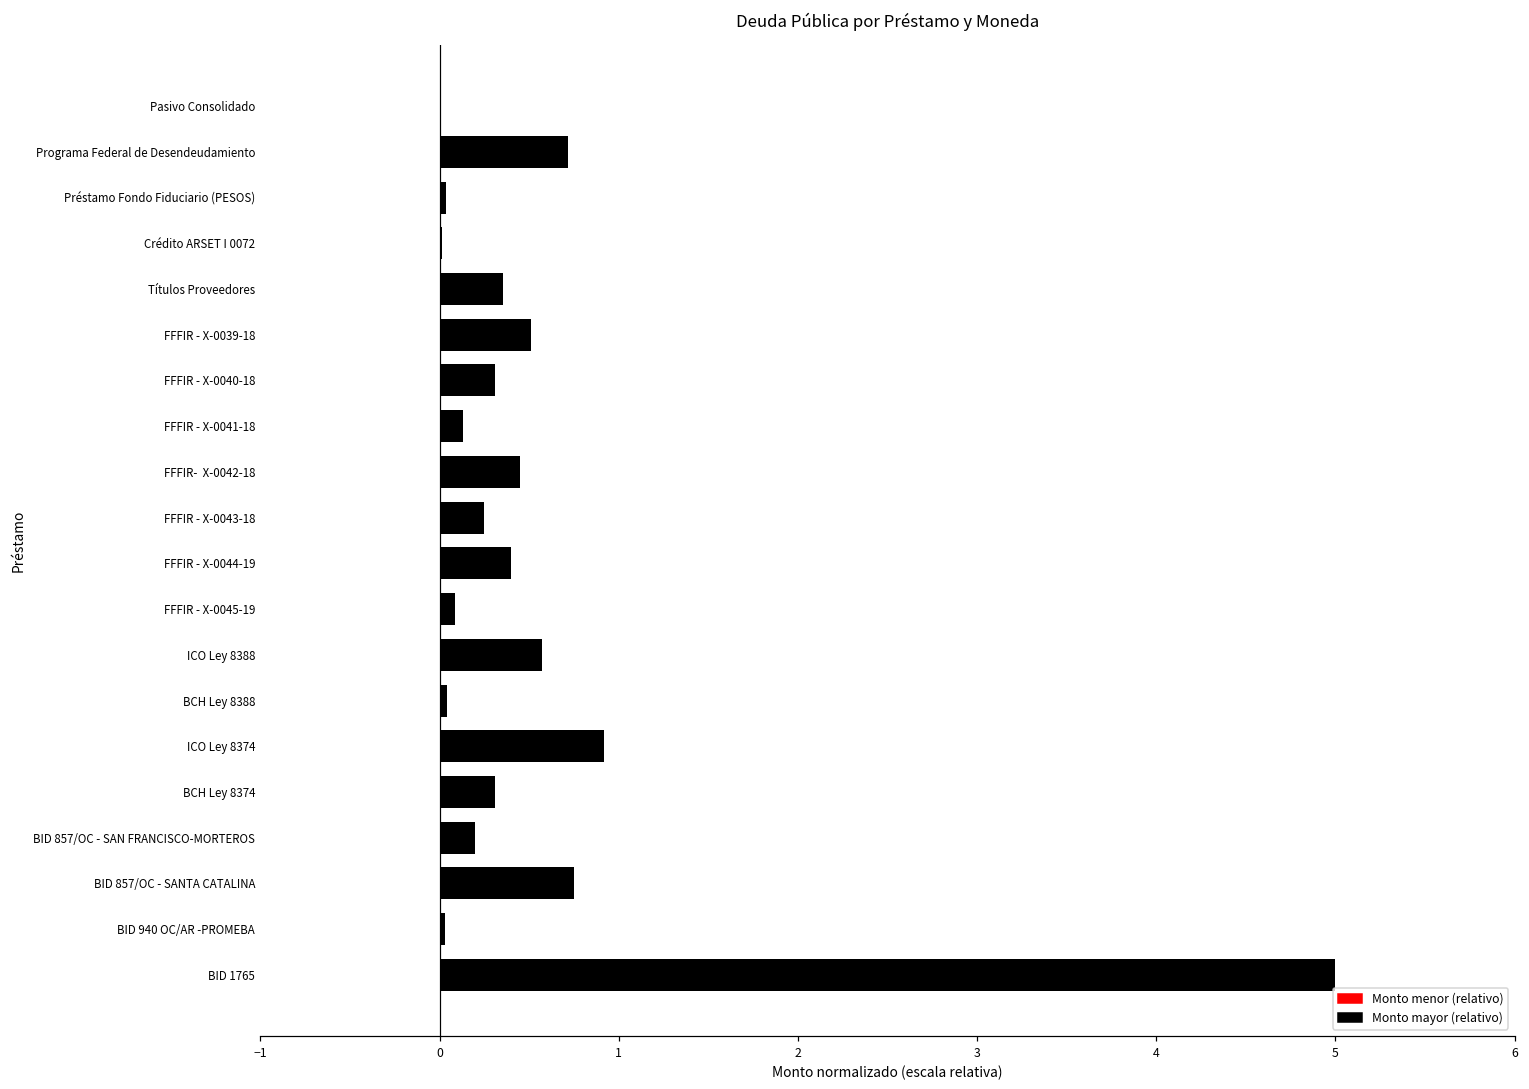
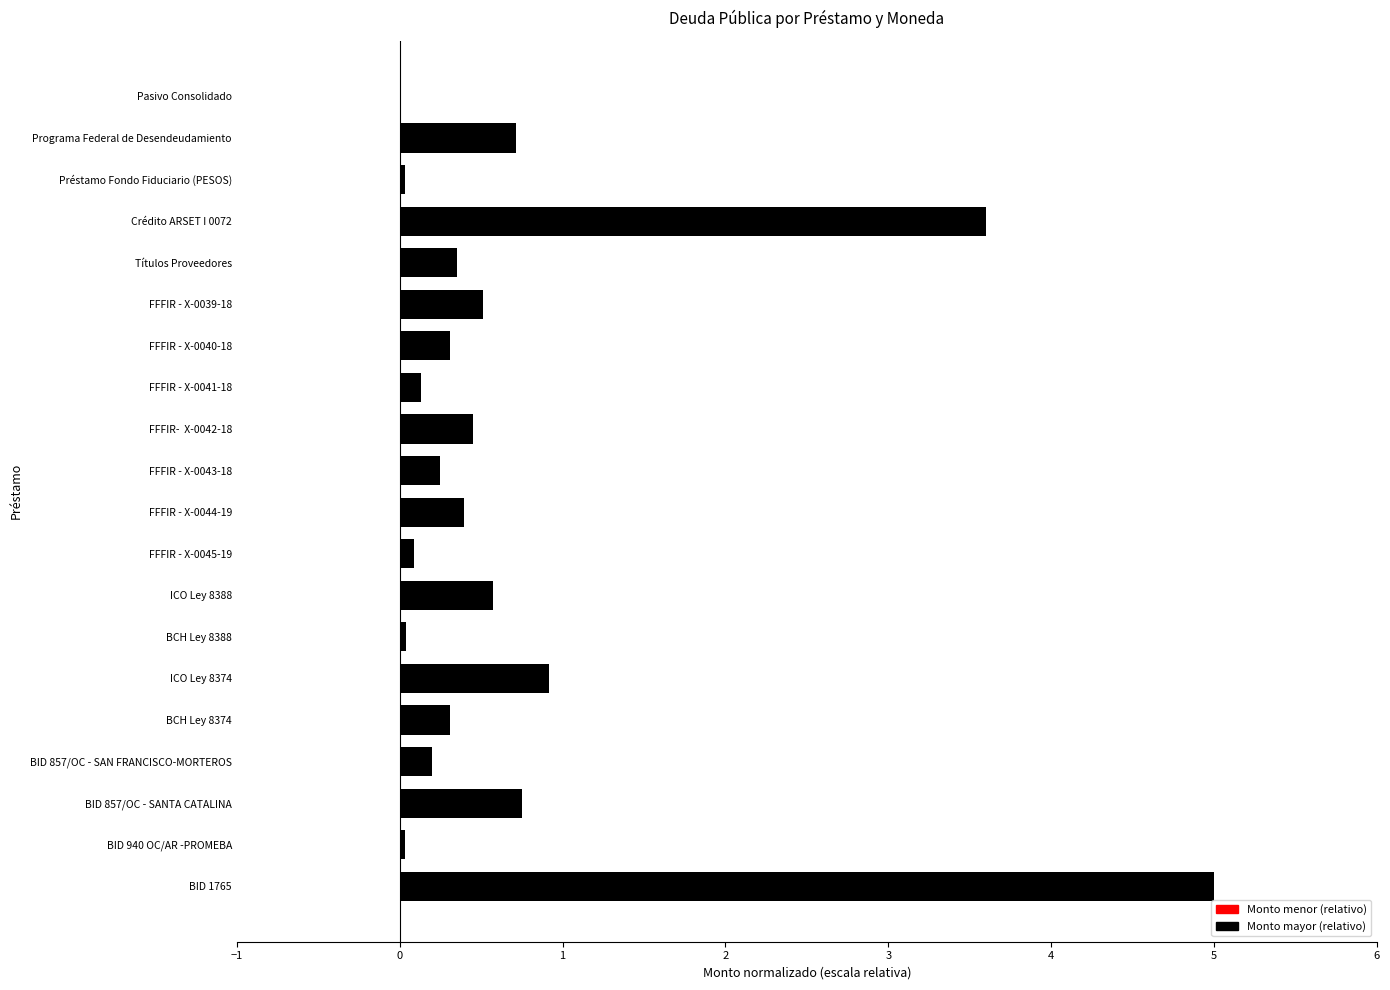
Crédito ARSET I 0072: 0.01 -> 3.60
